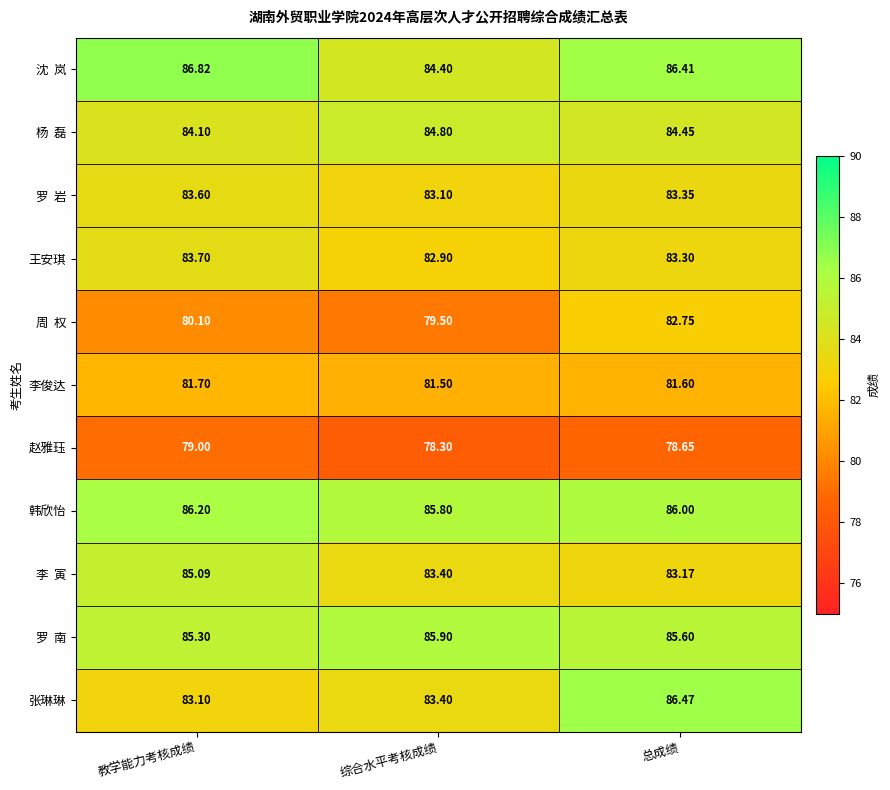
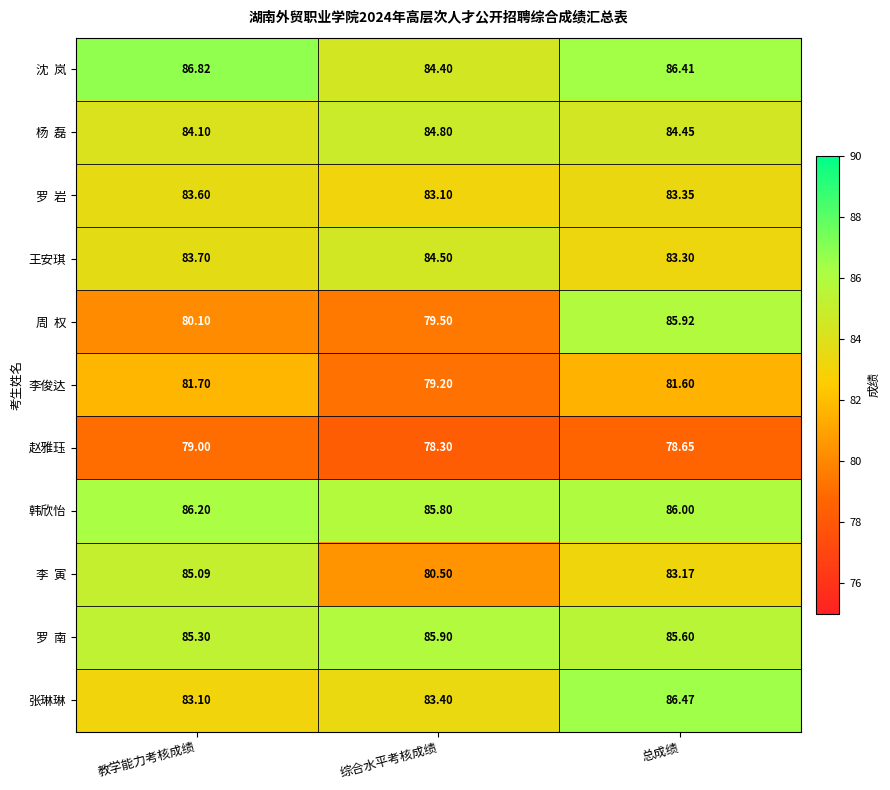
王安琪, 综合水平考核成绩: 82.90 -> 84.50
周 权, 总成绩: 82.75 -> 85.92
李俊达, 综合水平考核成绩: 81.50 -> 79.20
李 寅, 综合水平考核成绩: 83.40 -> 80.50
